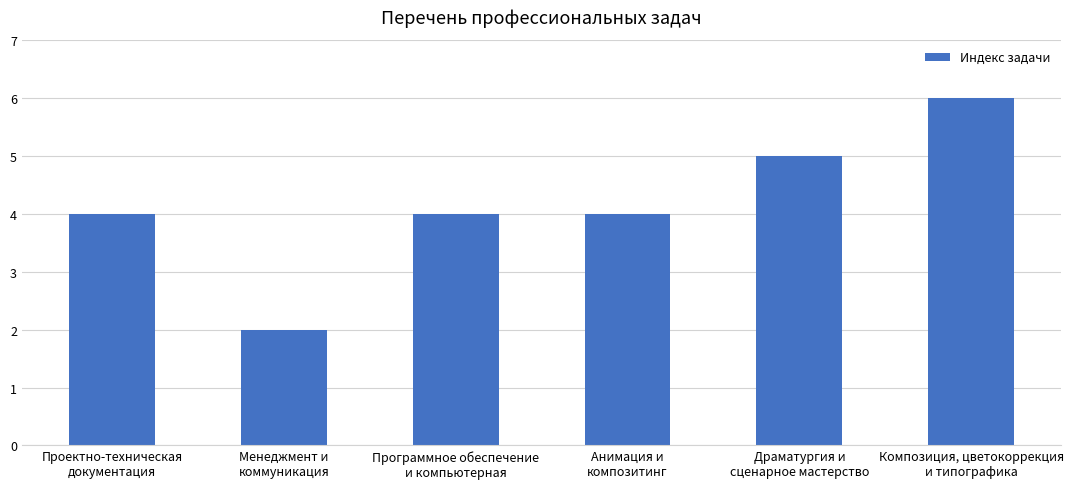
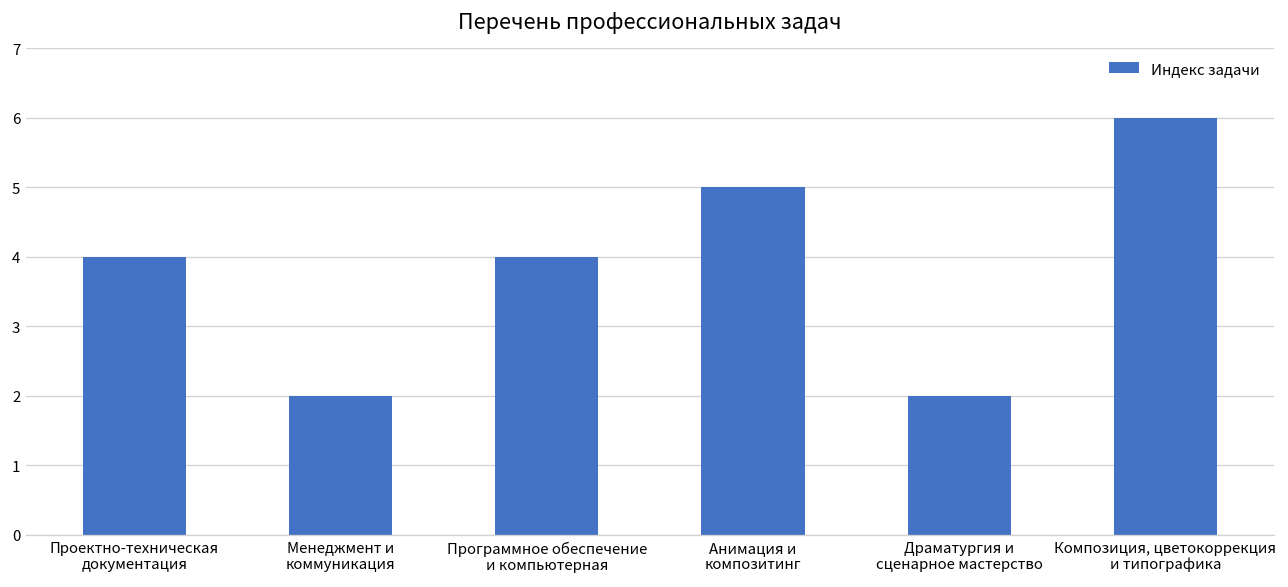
Анимация и композитинг: 4 -> 5
Драматургия и сценарное мастерство: 5 -> 2
